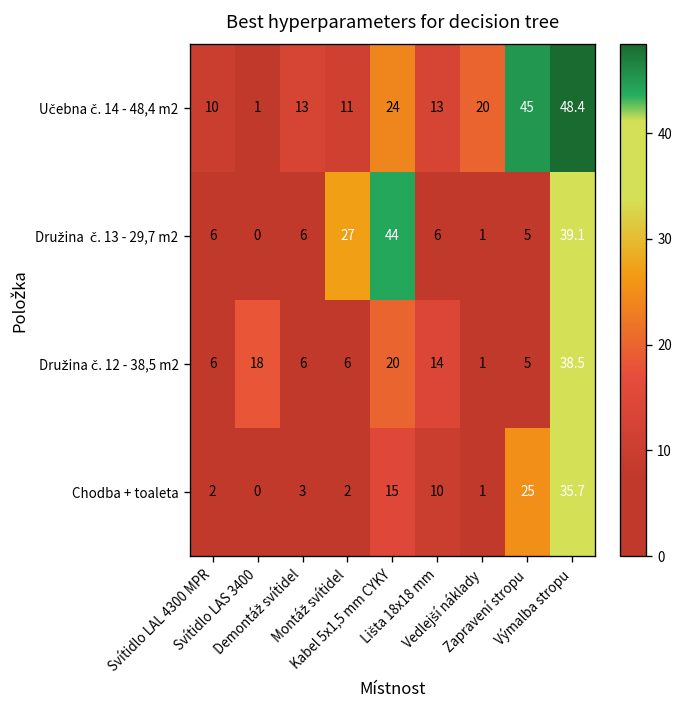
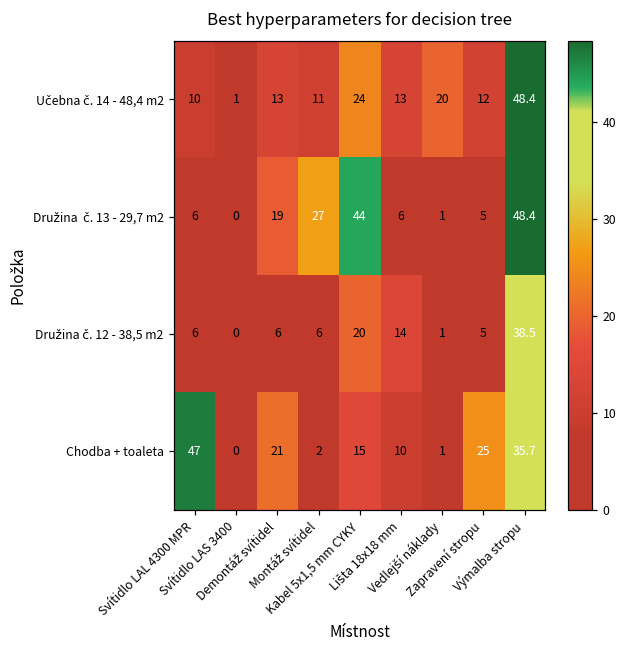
Učebna č. 14 - 48,4 m2, Zapravení stropu: 45 -> 12
Družina č. 13 - 29,7 m2, Demontáž svítidel: 6 -> 19
Družina č. 13 - 29,7 m2, Výmalba stropu: 39.1 -> 48.4
Družina č. 12 - 38,5 m2, Svítidlo LAS 3400: 18 -> 0
Chodba + toaleta, Svítidlo LAL 4300 MPR: 2 -> 47
Chodba + toaleta, Demontáž svítidel: 3 -> 21
